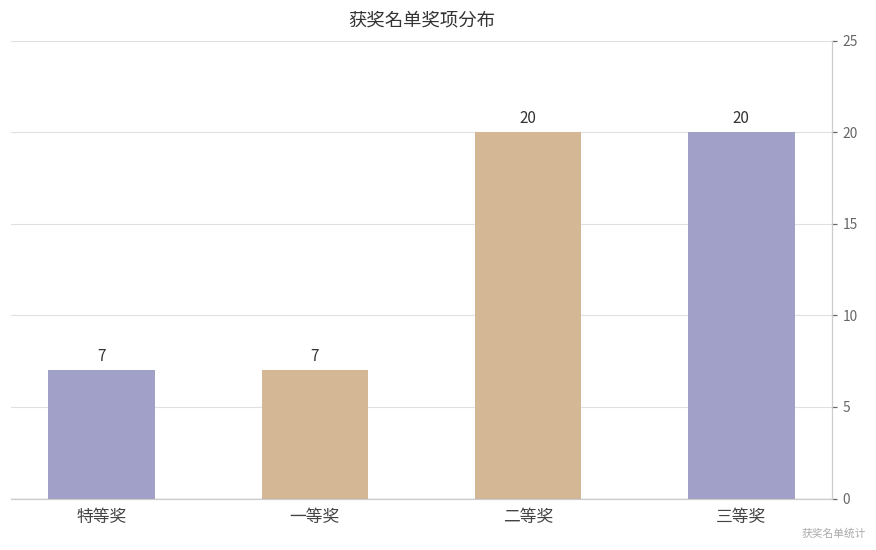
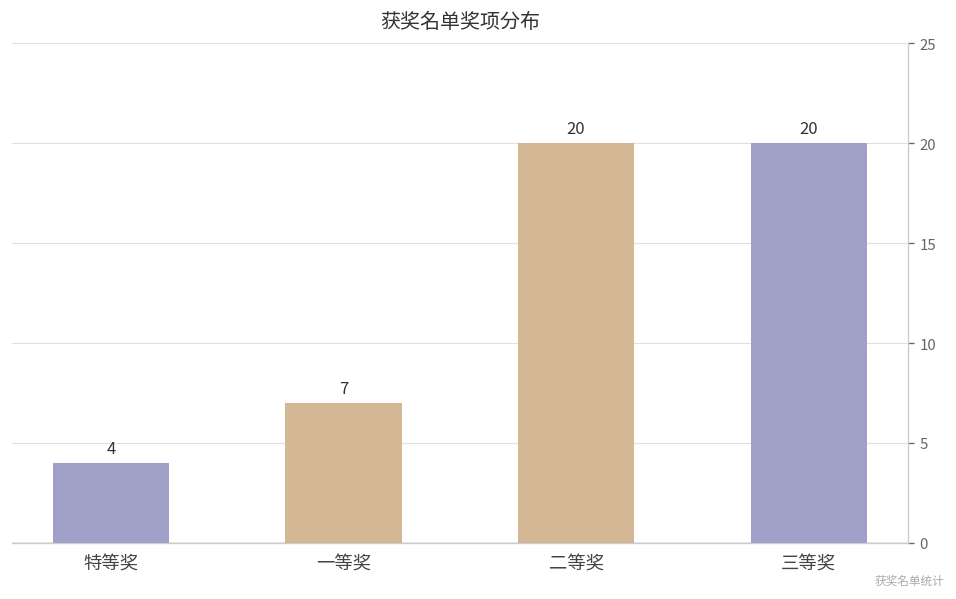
特等奖: 7 -> 4
